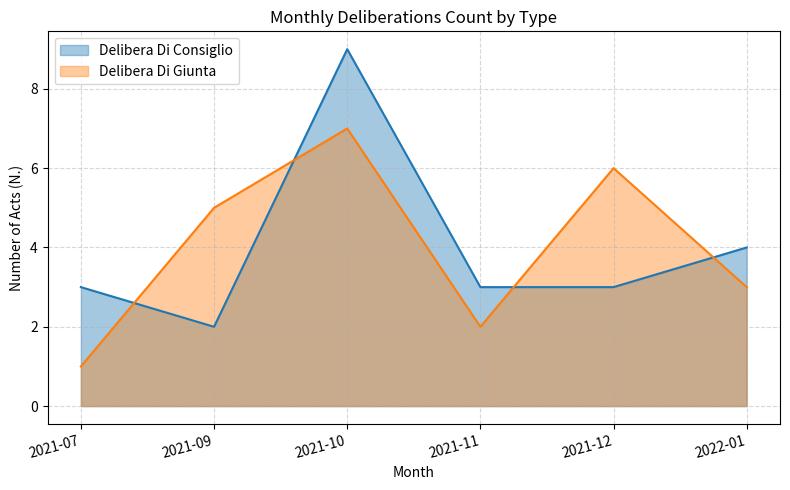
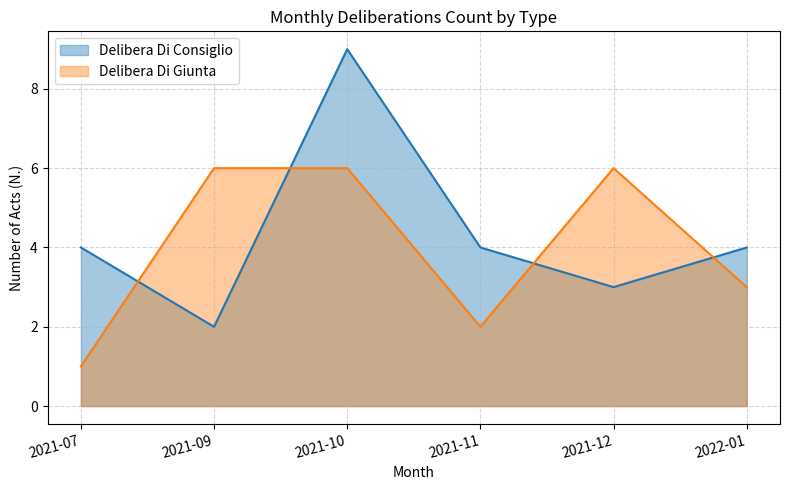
Delibera Di Consiglio, 2021-07: 3 -> 4
Delibera Di Giunta, 2021-09: 5 -> 6
Delibera Di Giunta, 2021-10: 7 -> 6
Delibera Di Consiglio, 2021-11: 3 -> 4
